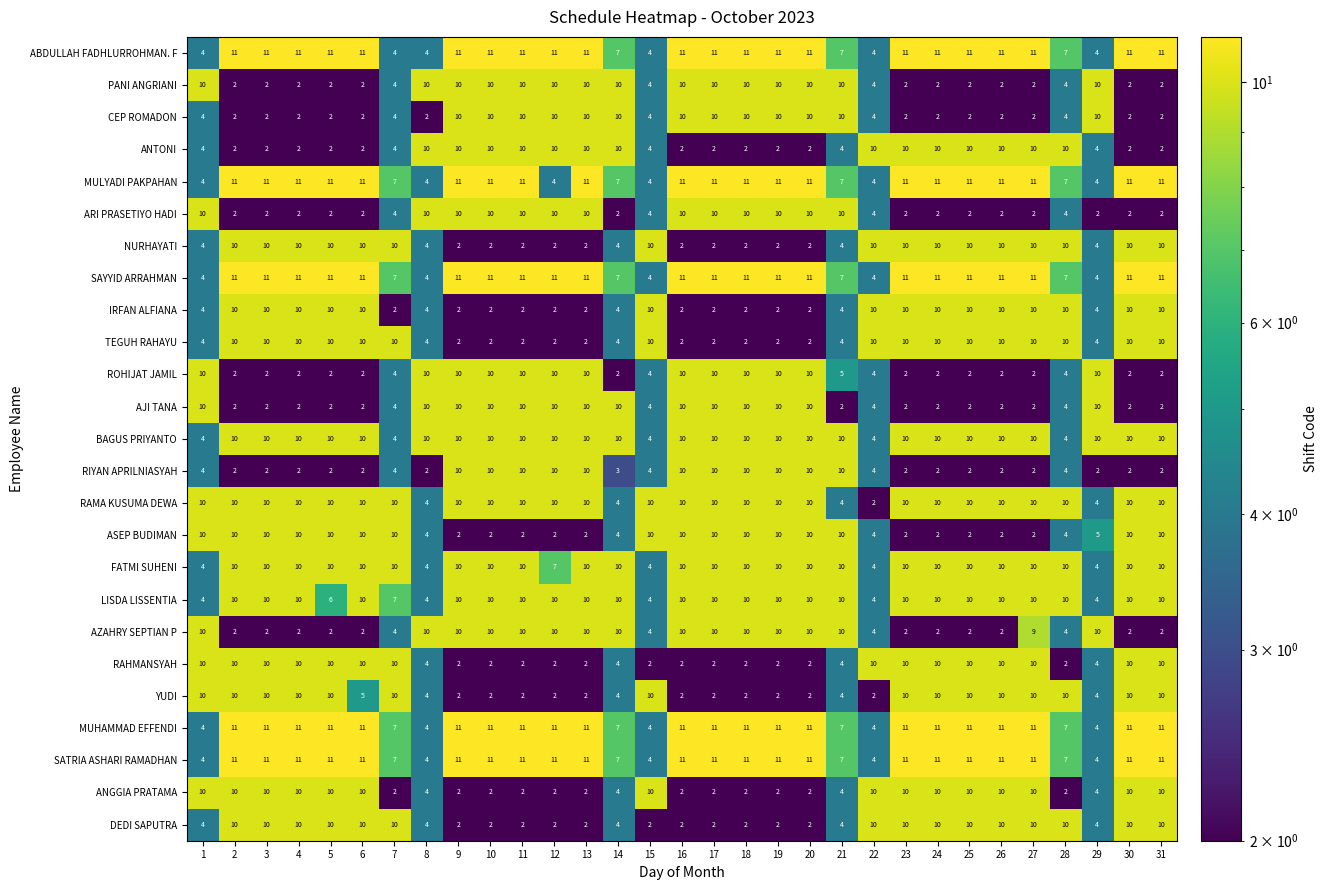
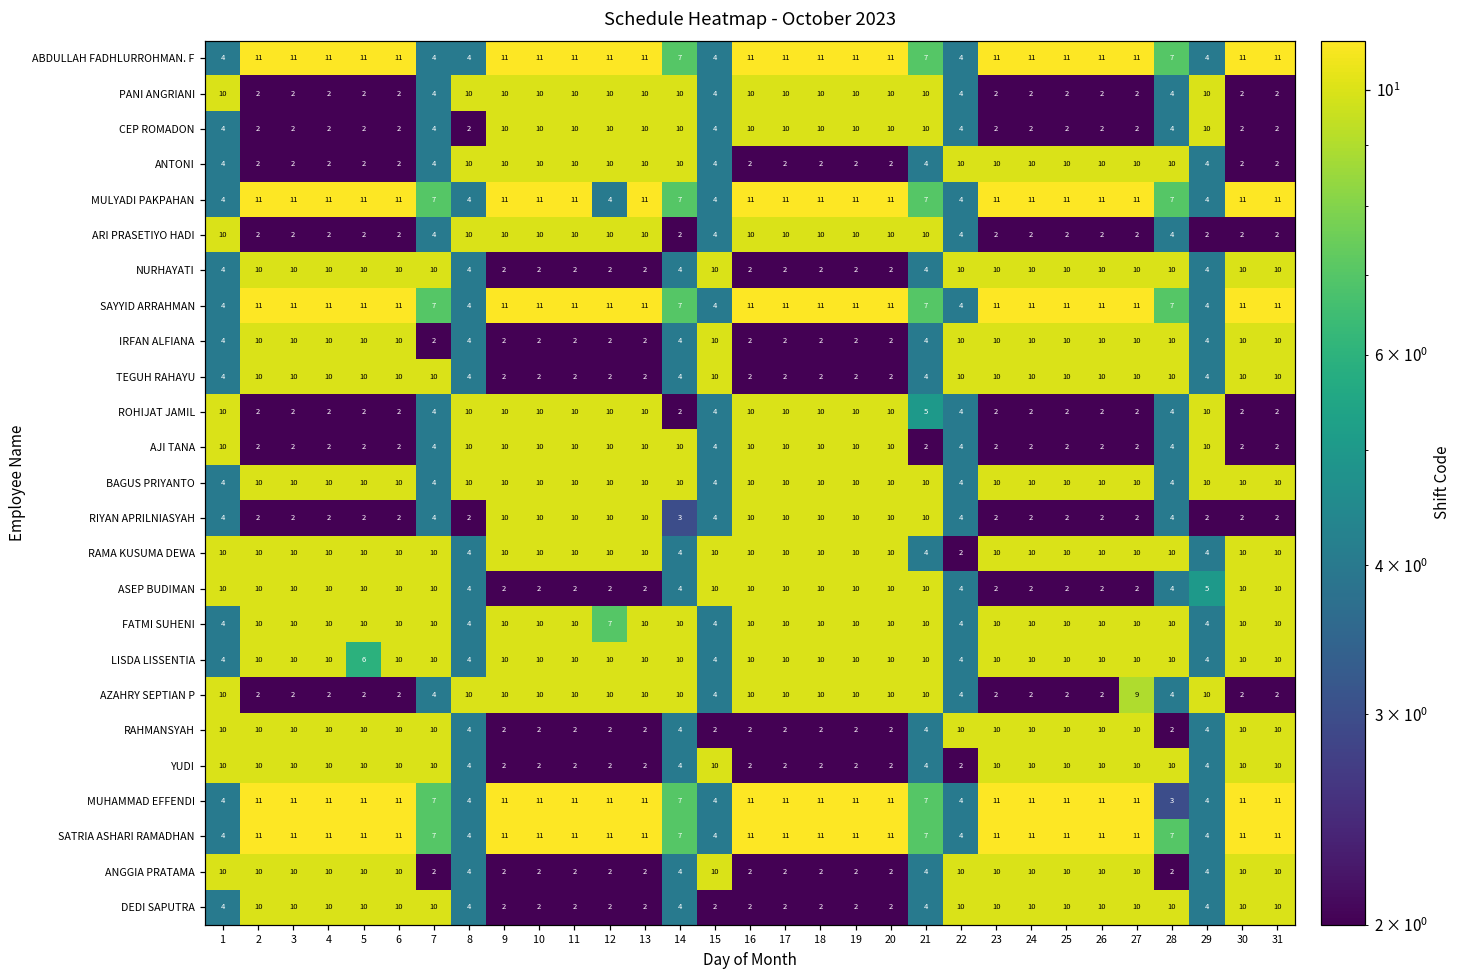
LISDA LISSENTIA, 7: 7 -> 10
YUDI, 6: 5 -> 10
MUHAMMAD EFFENDI, 28: 7 -> 3
